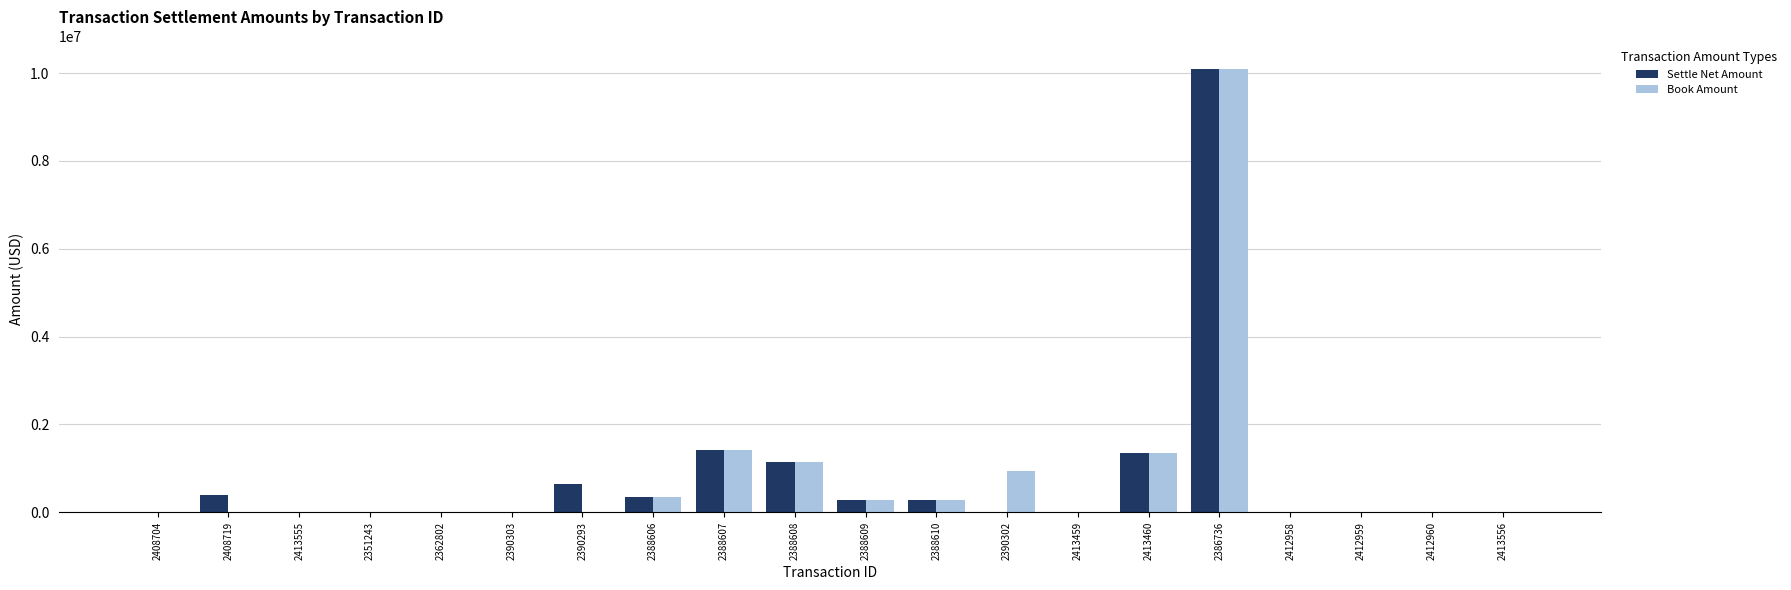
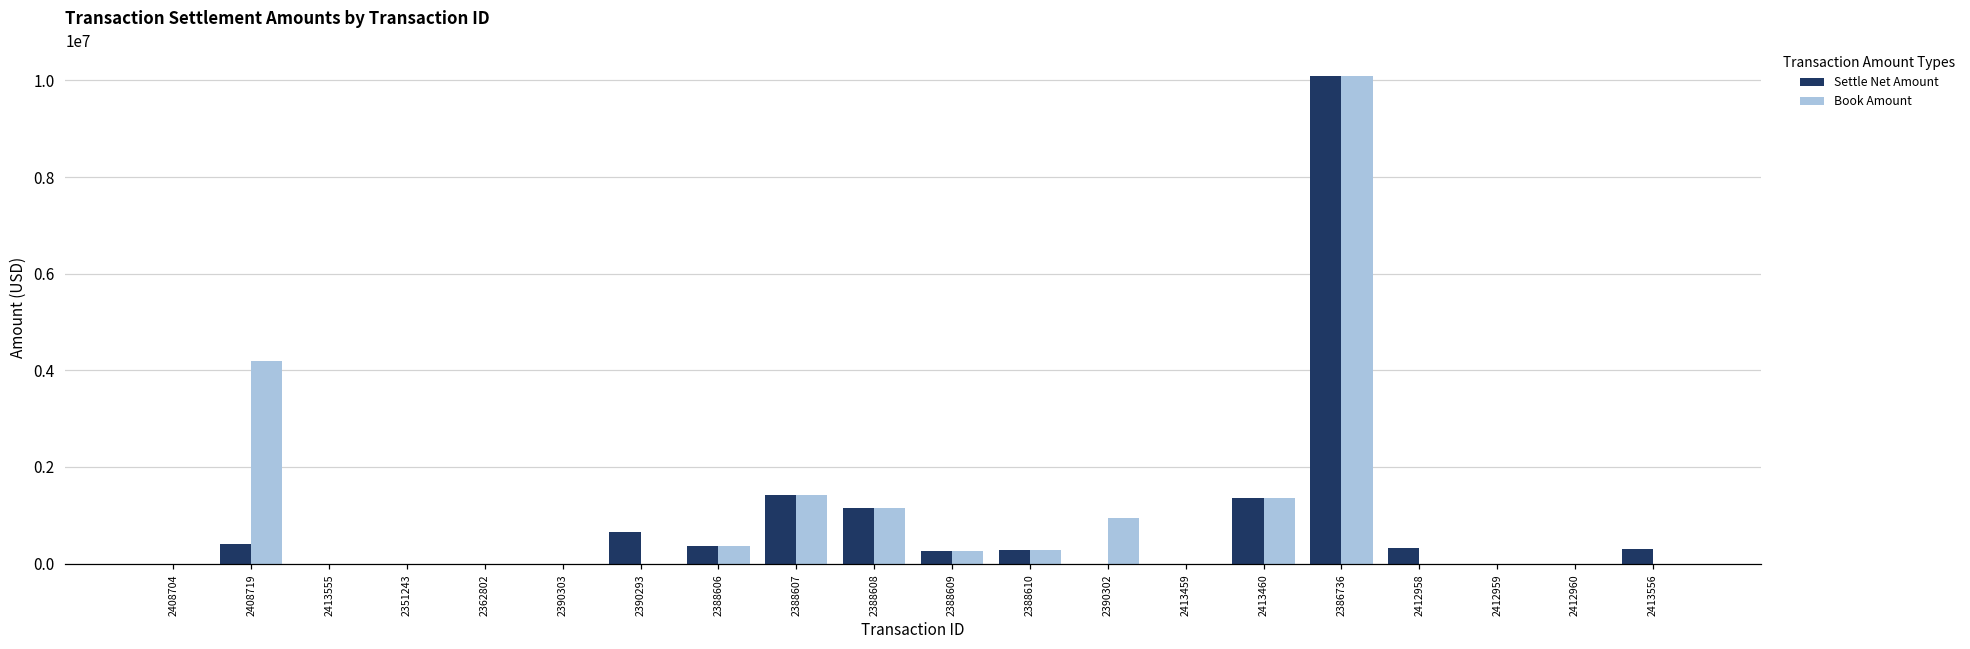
Book Amount, 2408719: 0 -> 4200000
Settle Net Amount, 2412958: 0 -> 300000
Settle Net Amount, 2413556: 0 -> 300000
